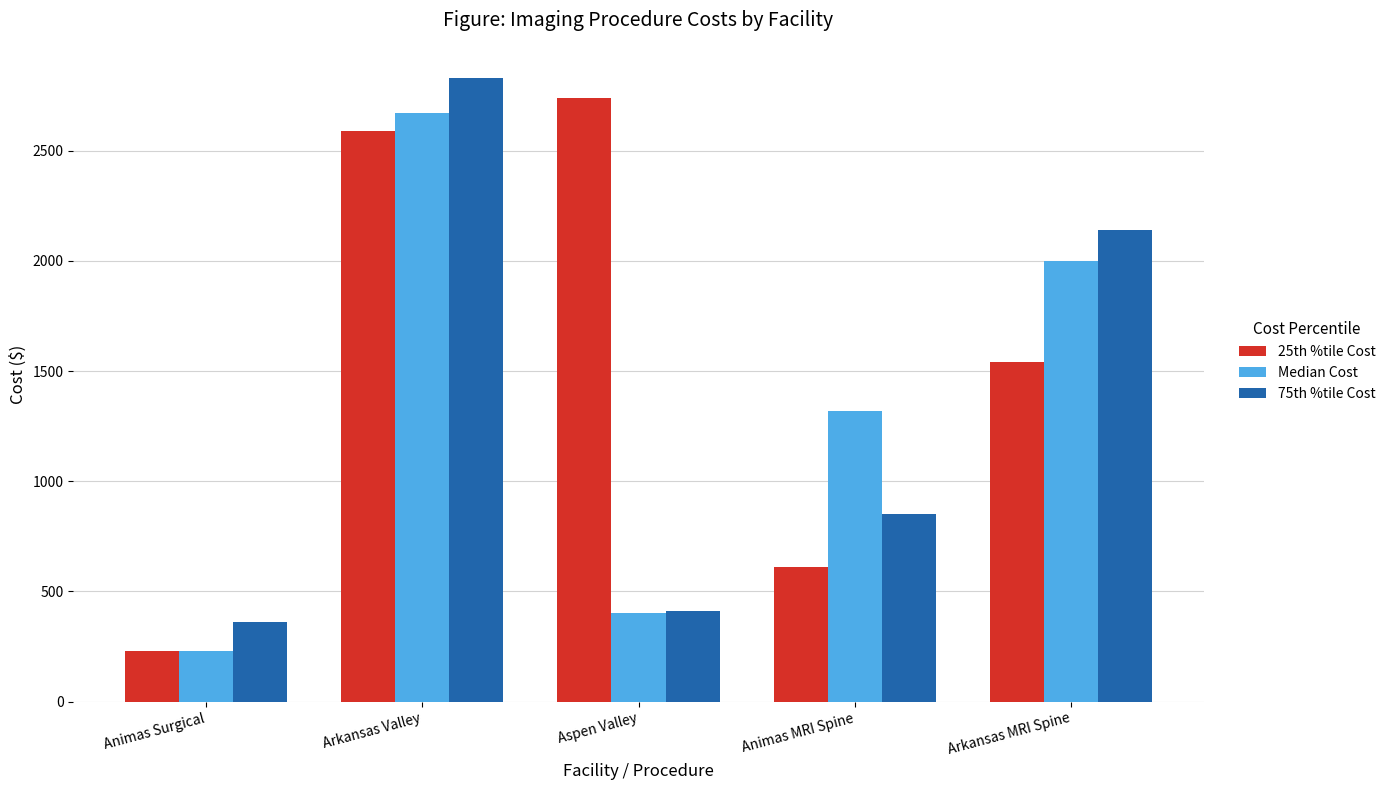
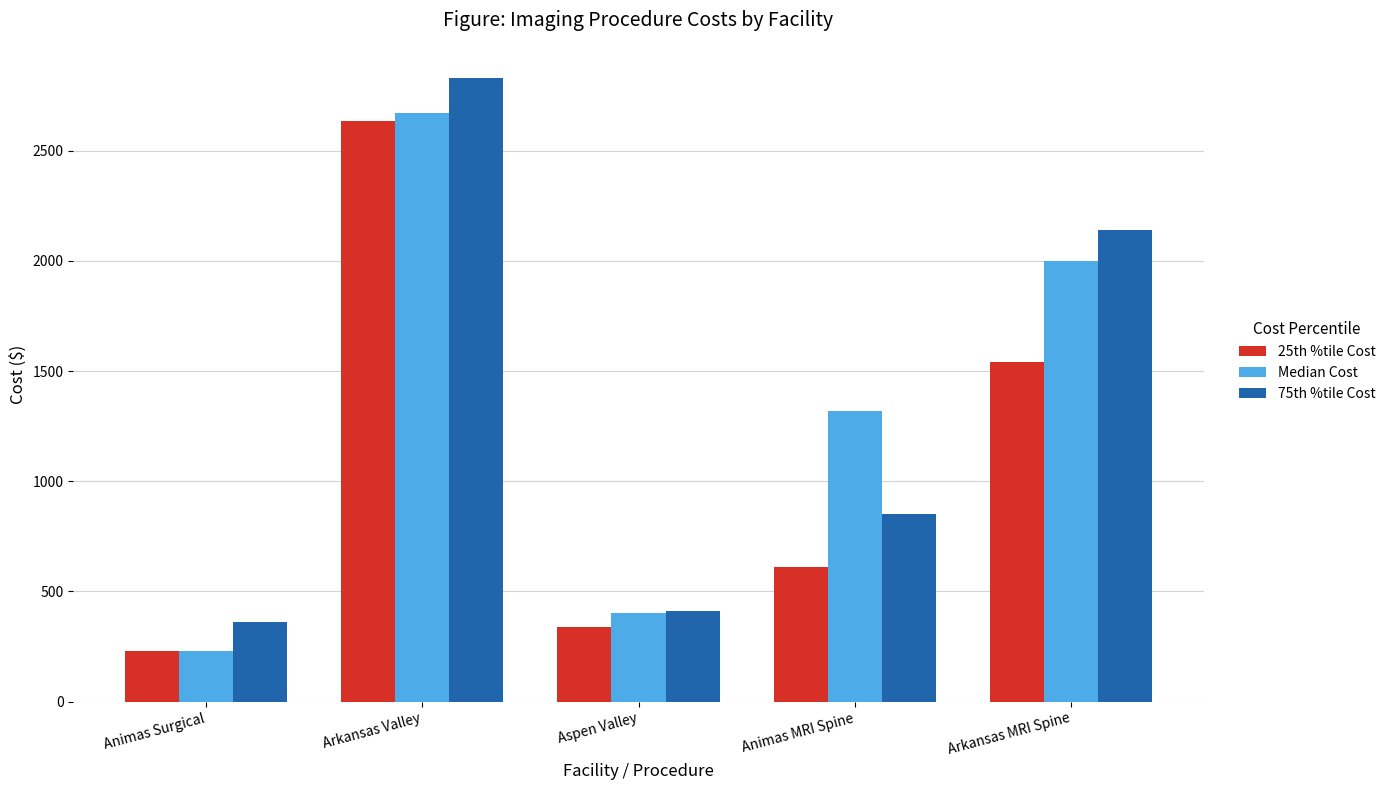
25th %tile Cost, Arkansas Valley: 2590 -> 2640
25th %tile Cost, Aspen Valley: 2740 -> 340
